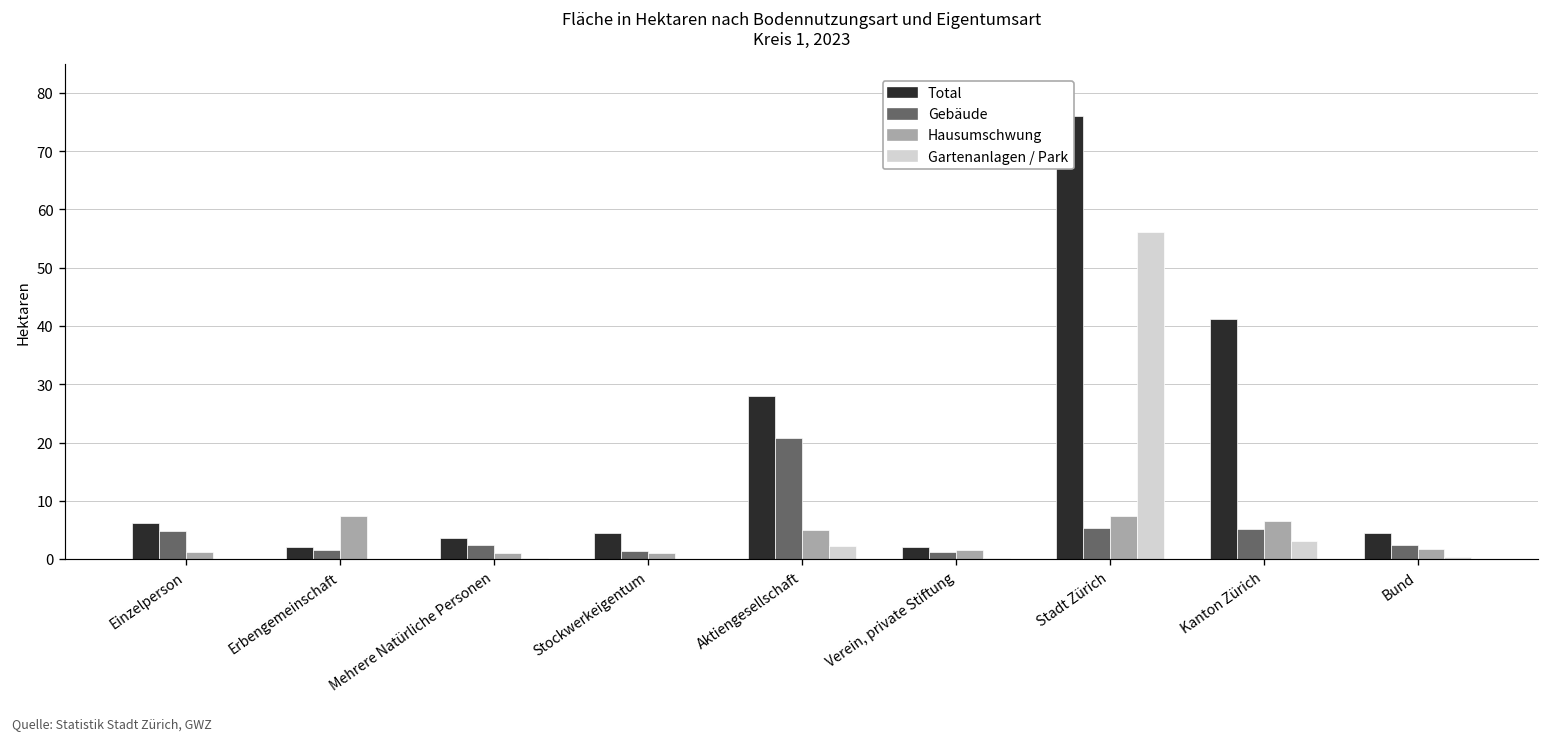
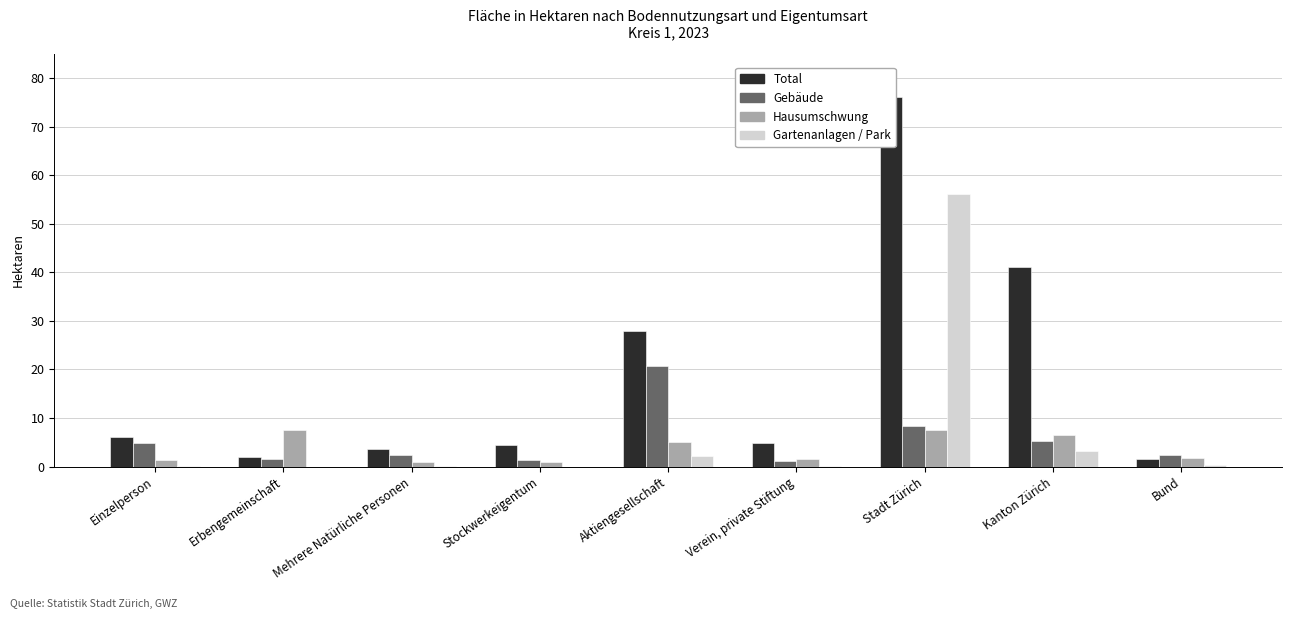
Total, Verein, private Stiftung: 2 -> 5
Gebäude, Stadt Zürich: 5 -> 8
Total, Bund: 5 -> 2
